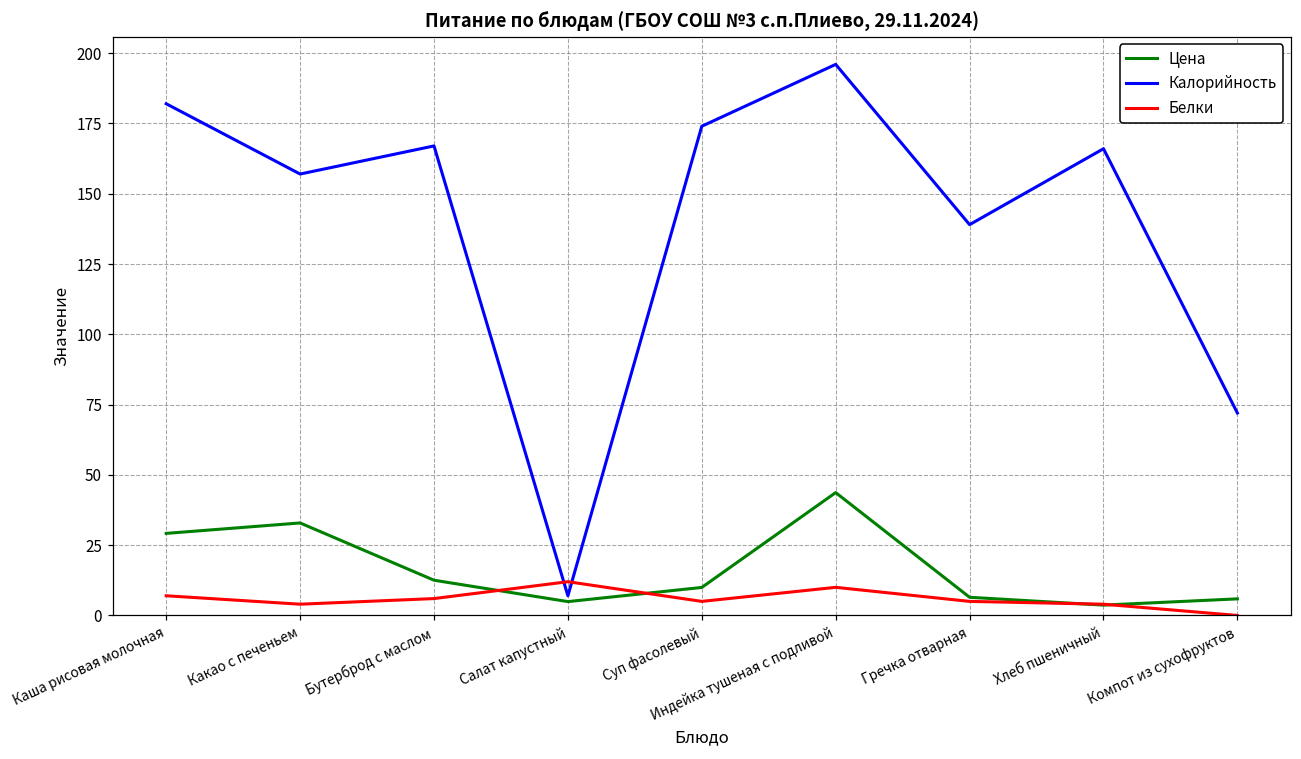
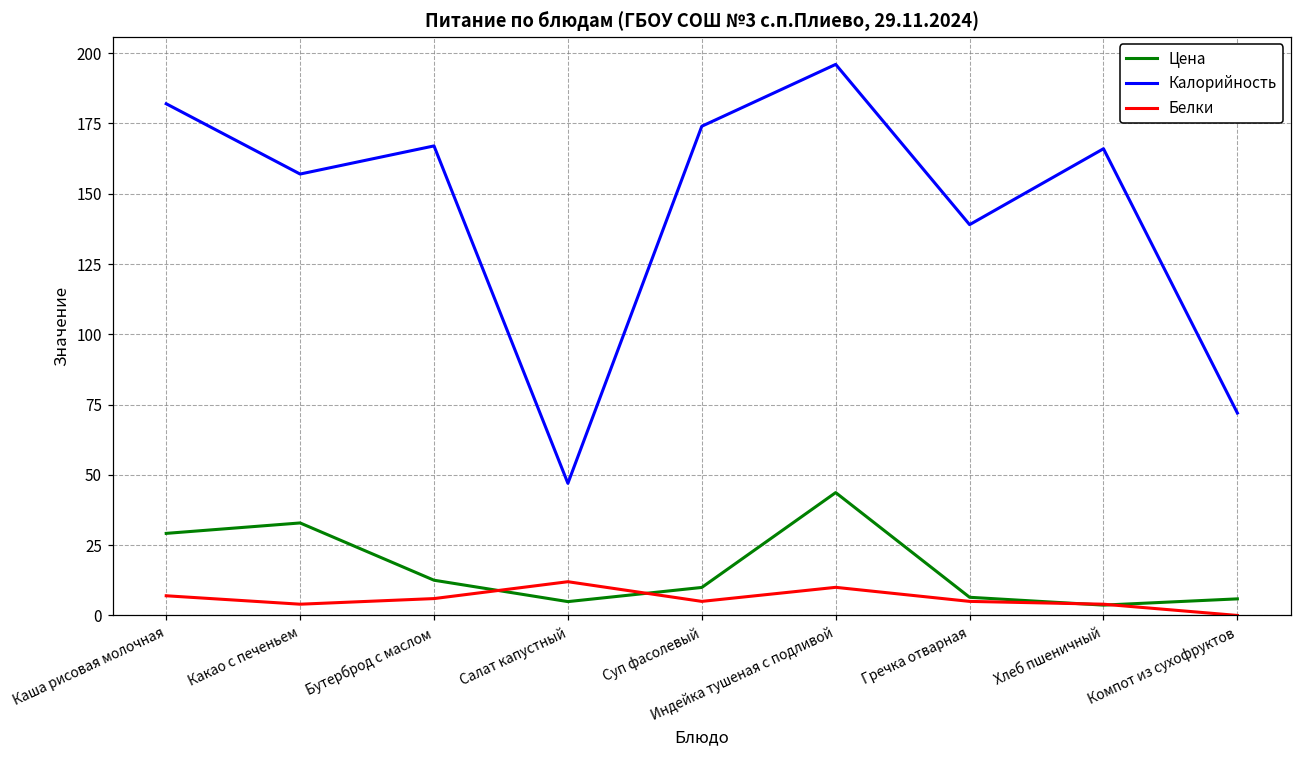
Калорийность, Салат капустный: 7 -> 47
